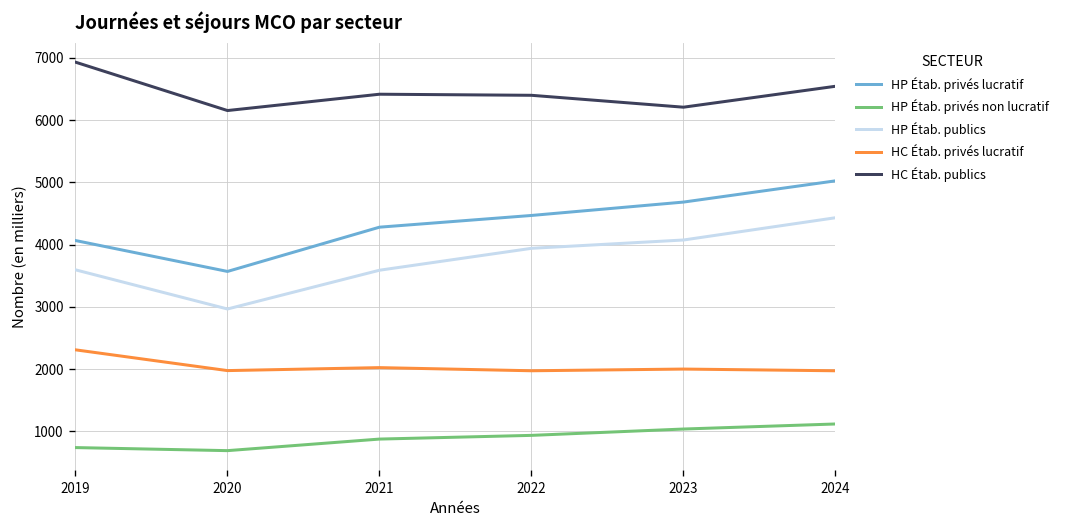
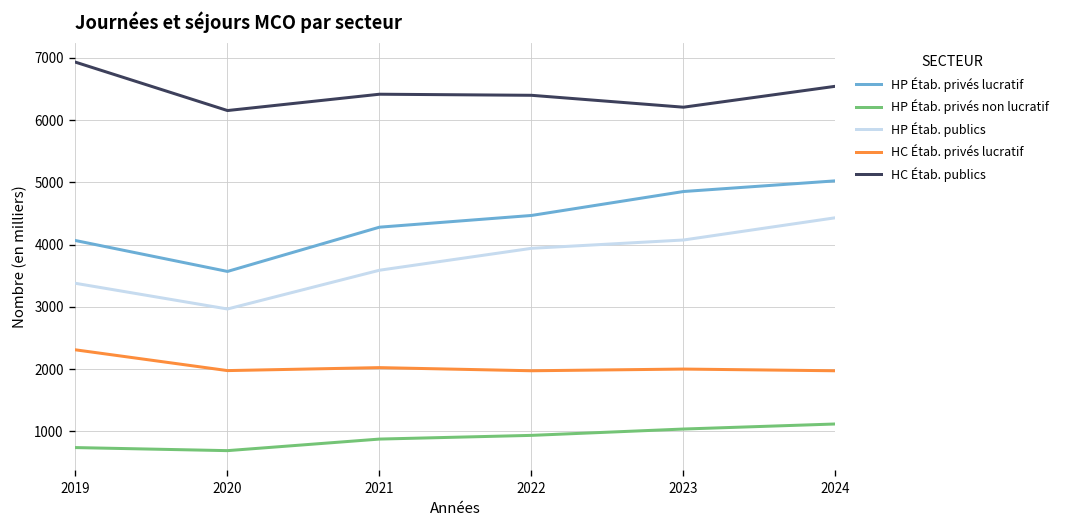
HP Étab. publics, 2019: 3600 -> 3400
HP Étab. privés lucratif, 2023: 4700 -> 4900
